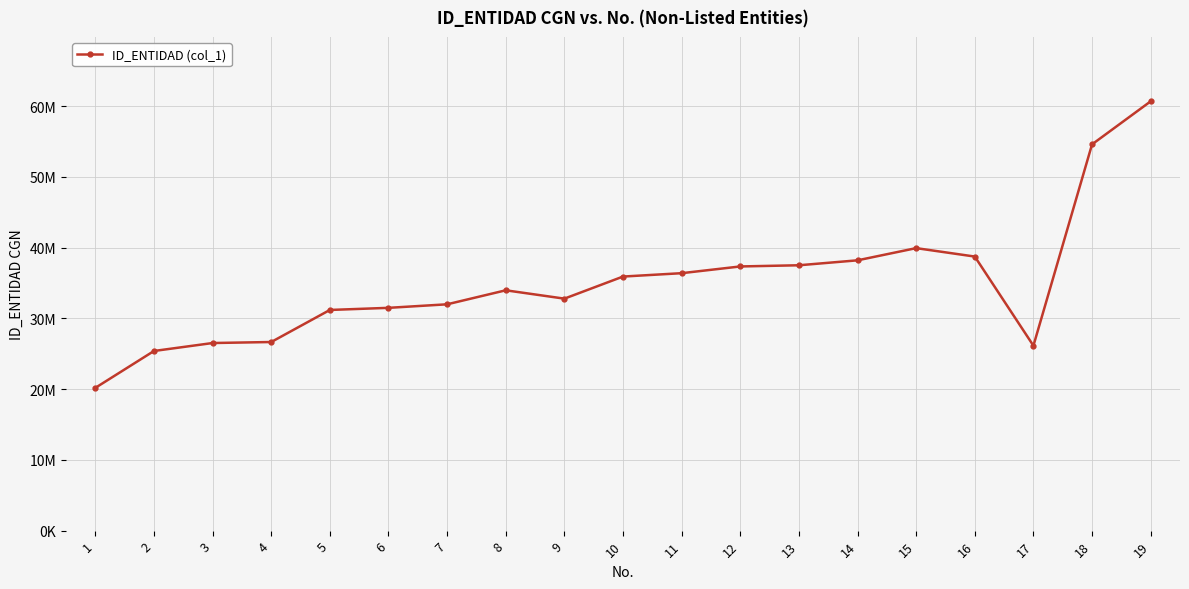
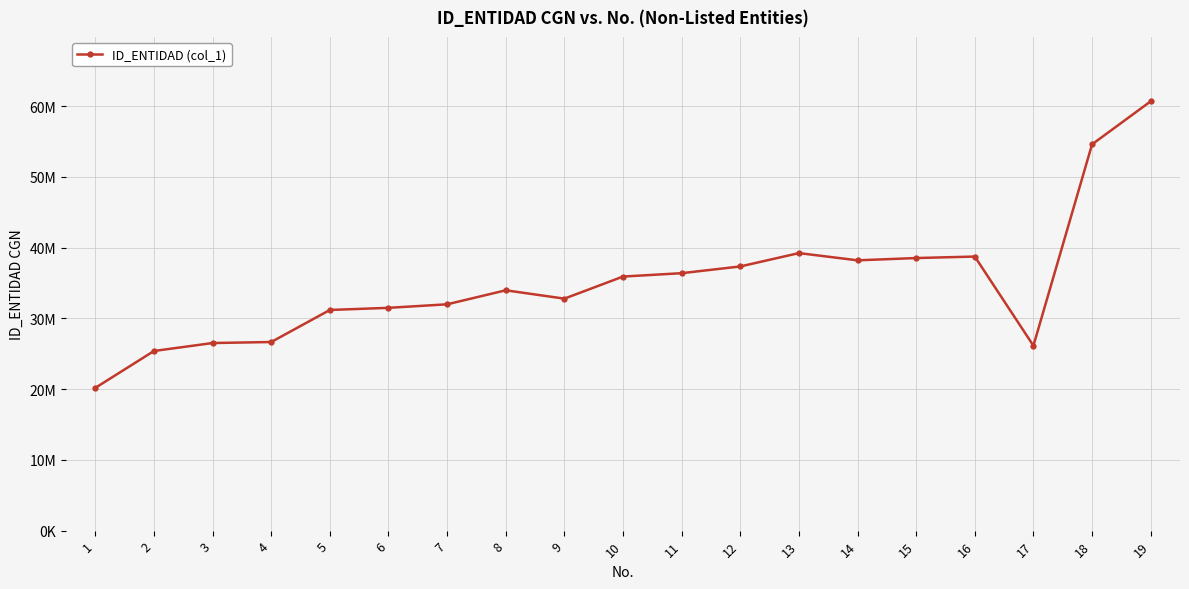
13: 38000000 -> 39000000
15: 40000000 -> 39000000
